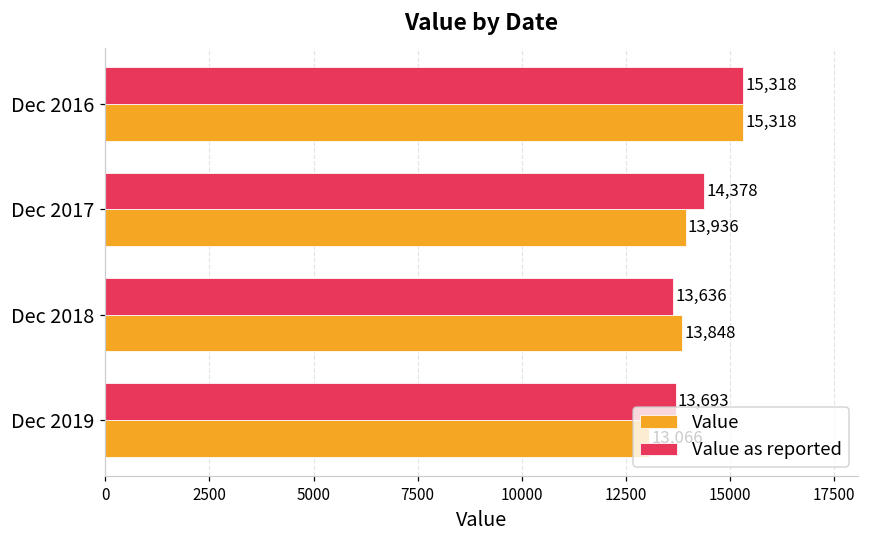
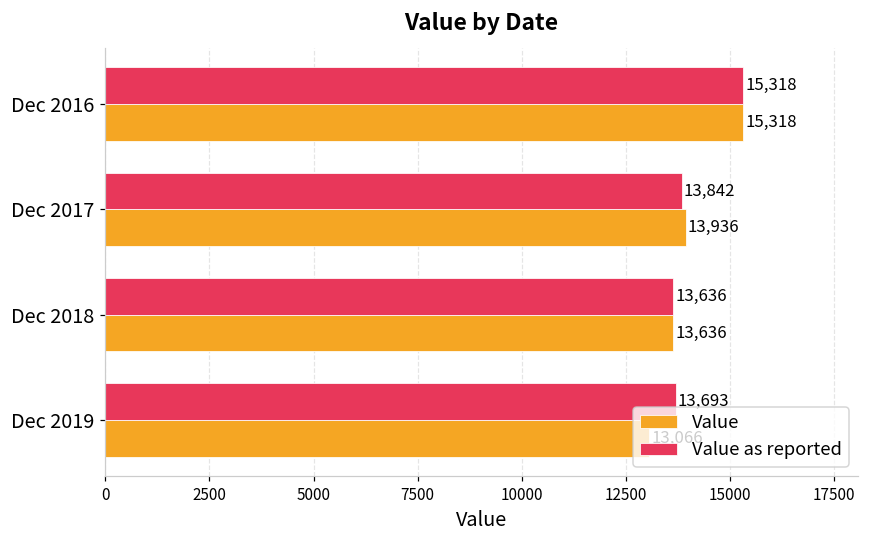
Value as reported, Dec 2017: 14,378 -> 13,842
Value, Dec 2018: 13,848 -> 13,636
